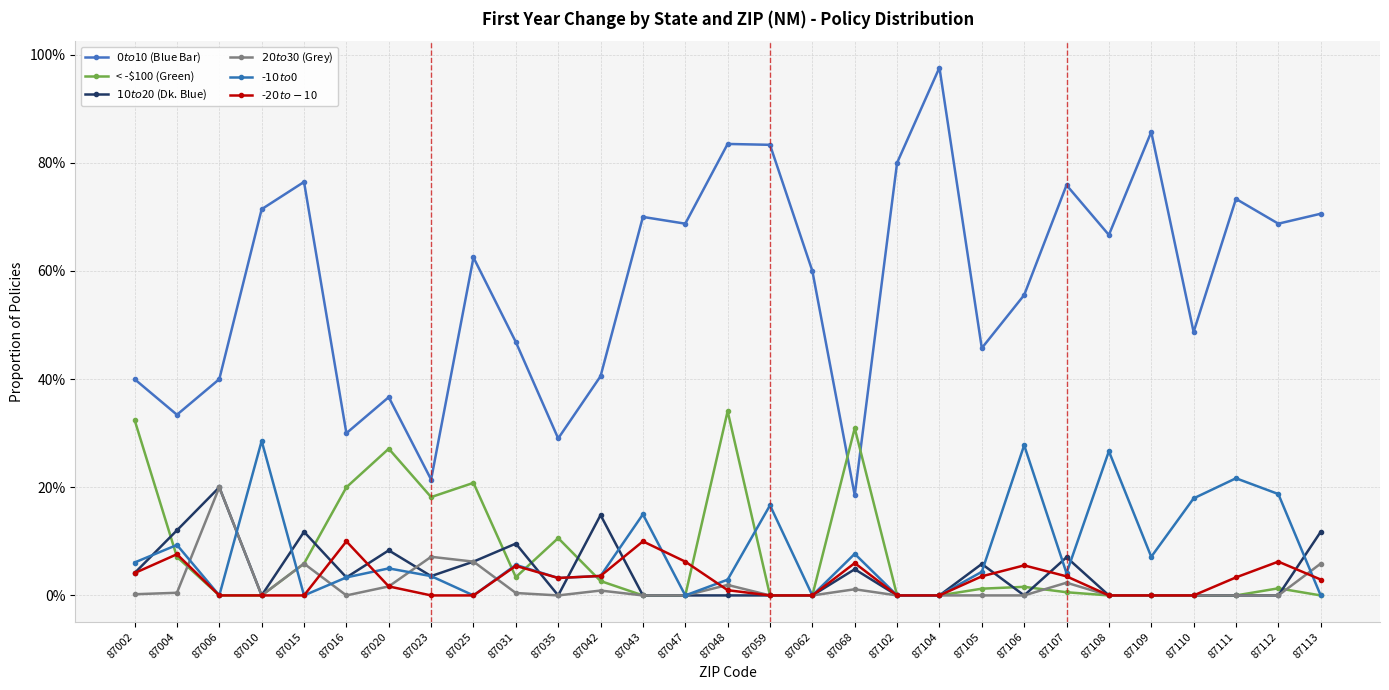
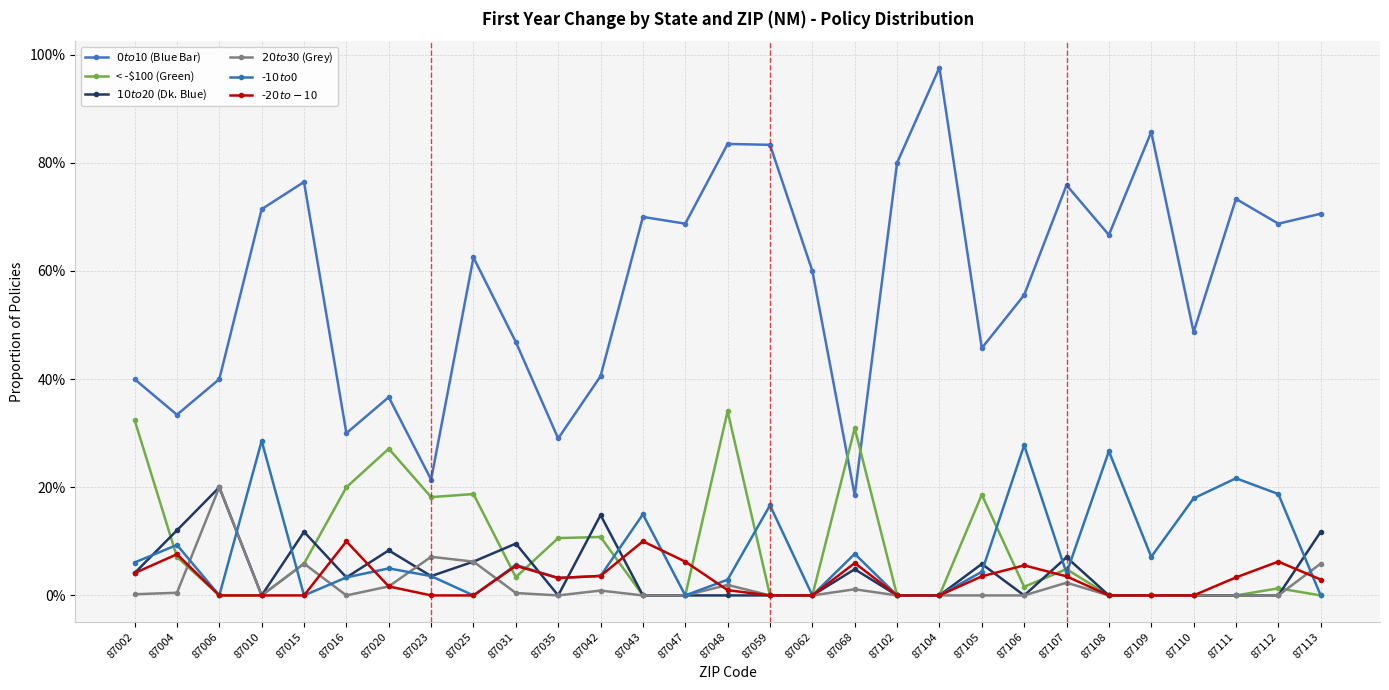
< -$100 (Green), 87025: 21% -> 19%
< -$100 (Green), 87042: 3% -> 11%
< -$100 (Green), 87105: 1% -> 19%
< -$100 (Green), 87107: 1% -> 5%
